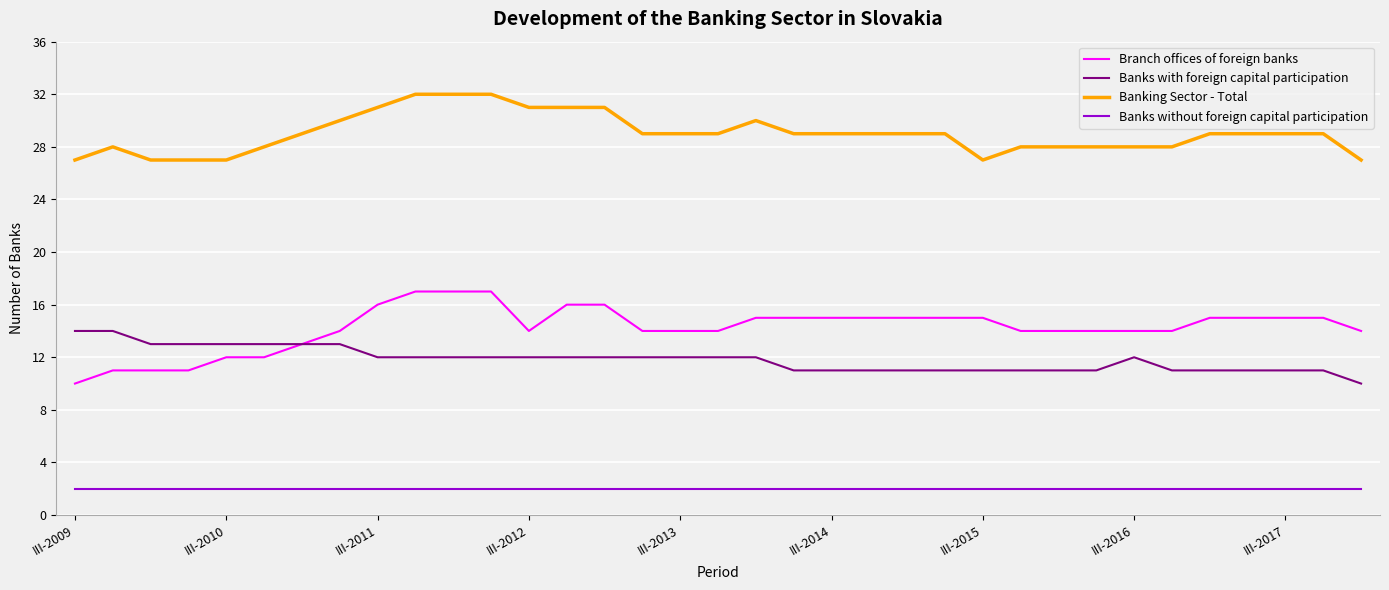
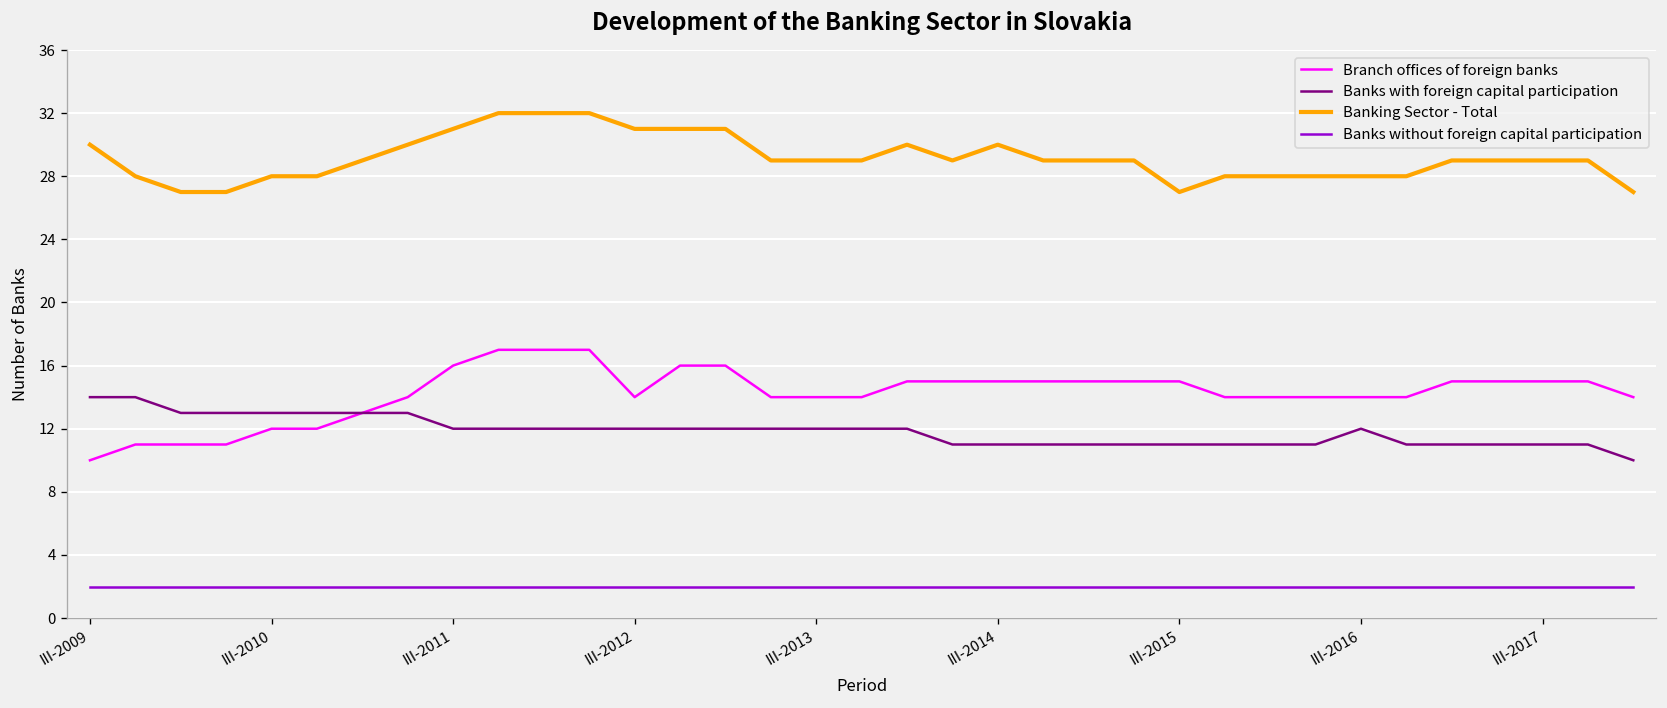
Banking Sector - Total, III-2009: 27 -> 30
Banking Sector - Total, III-2010: 27 -> 28
Banking Sector - Total, III-2014: 29 -> 30
